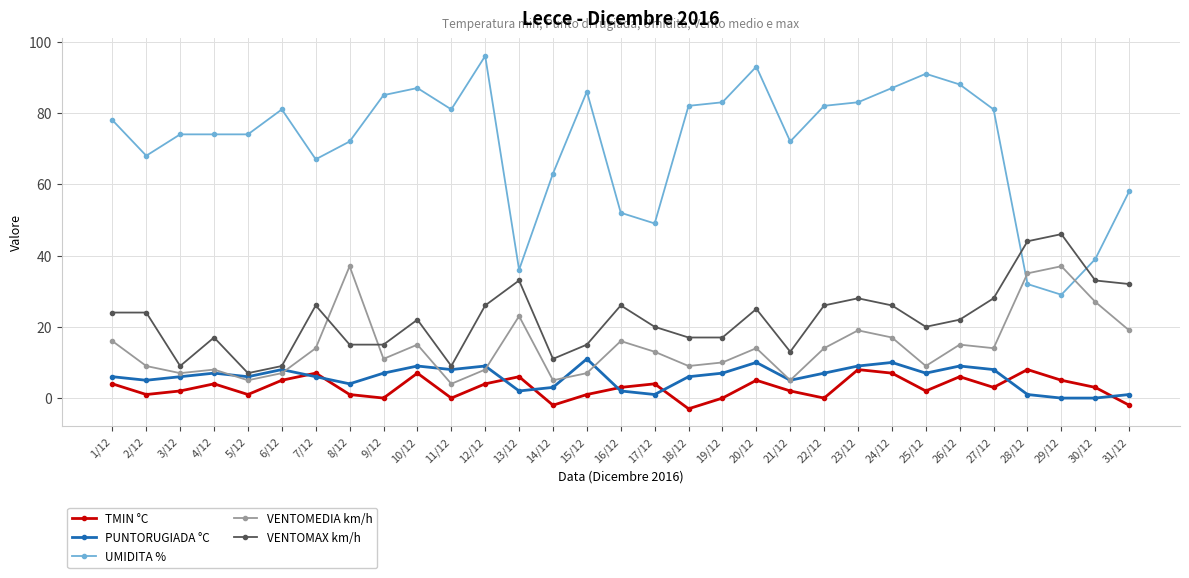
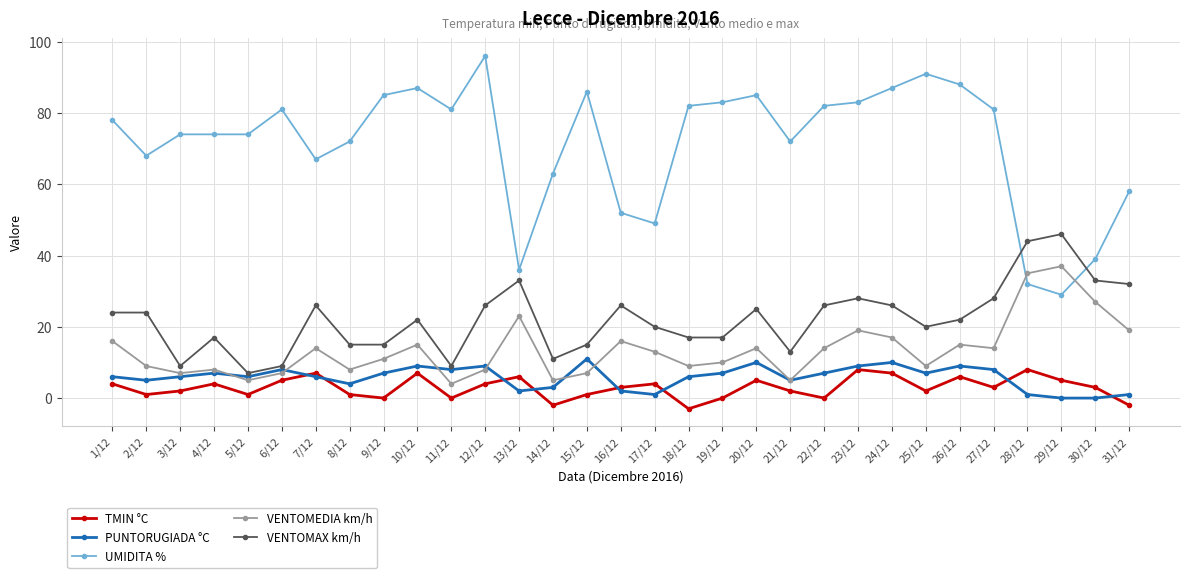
VENTOMEDIA km/h, 8/12: 37 -> 8
UMIDITA %, 20/12: 93 -> 85
